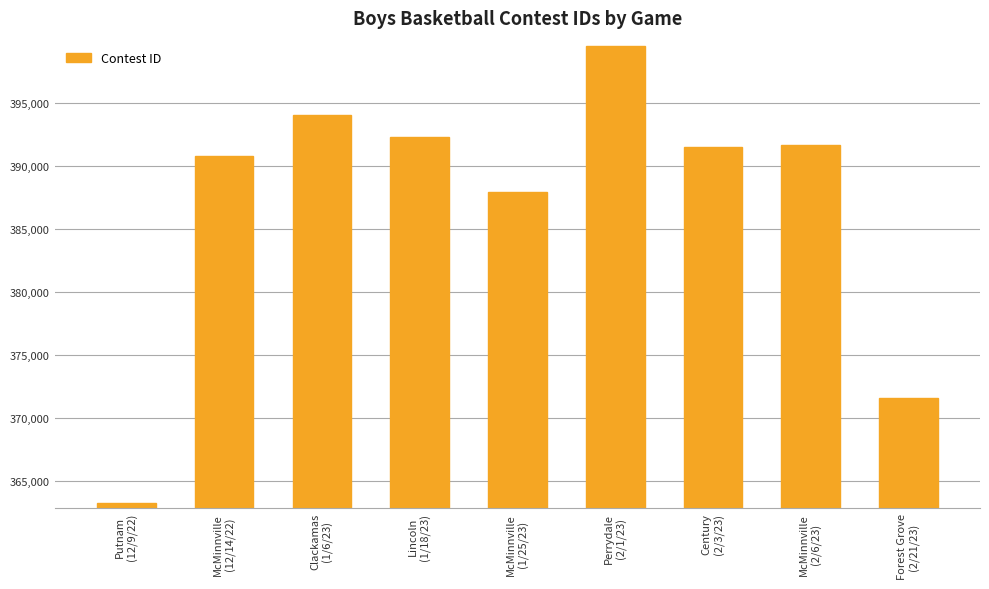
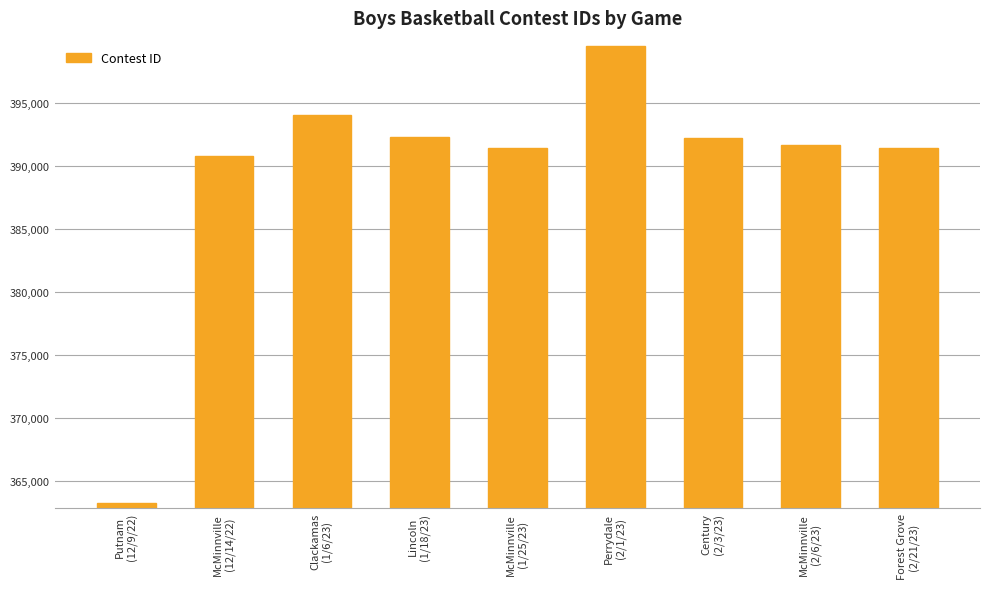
McMinnville (1/25/23): 387,900 -> 391,400
Century (2/3/23): 391,500 -> 392,200
Forest Grove (2/21/23): 371,600 -> 391,400
